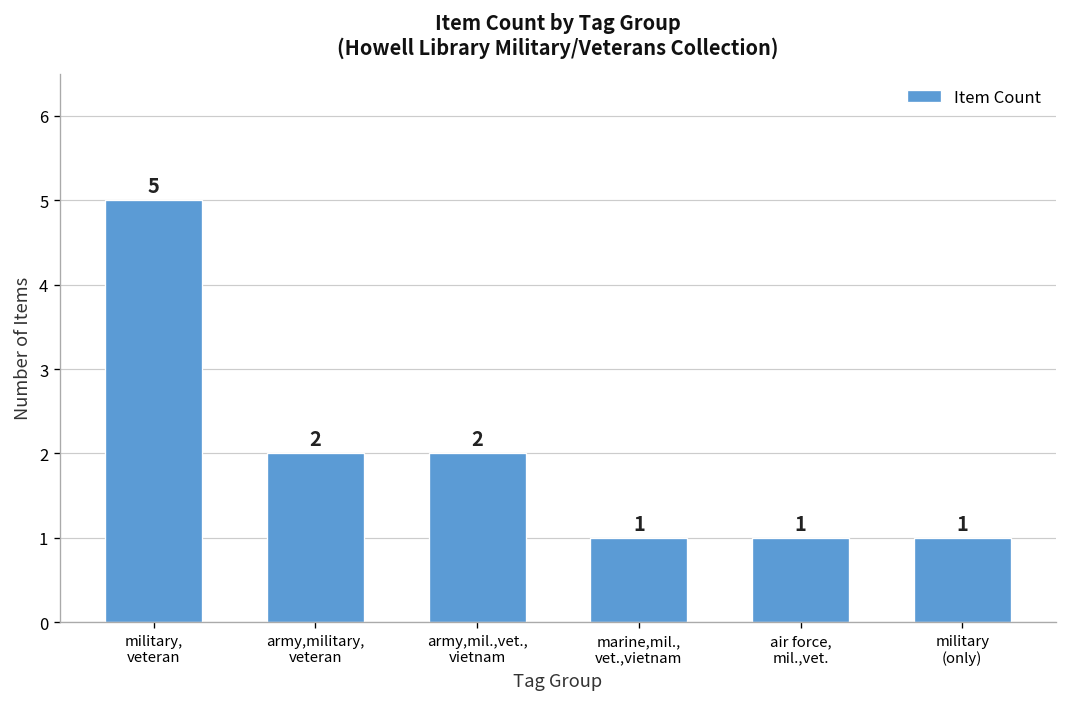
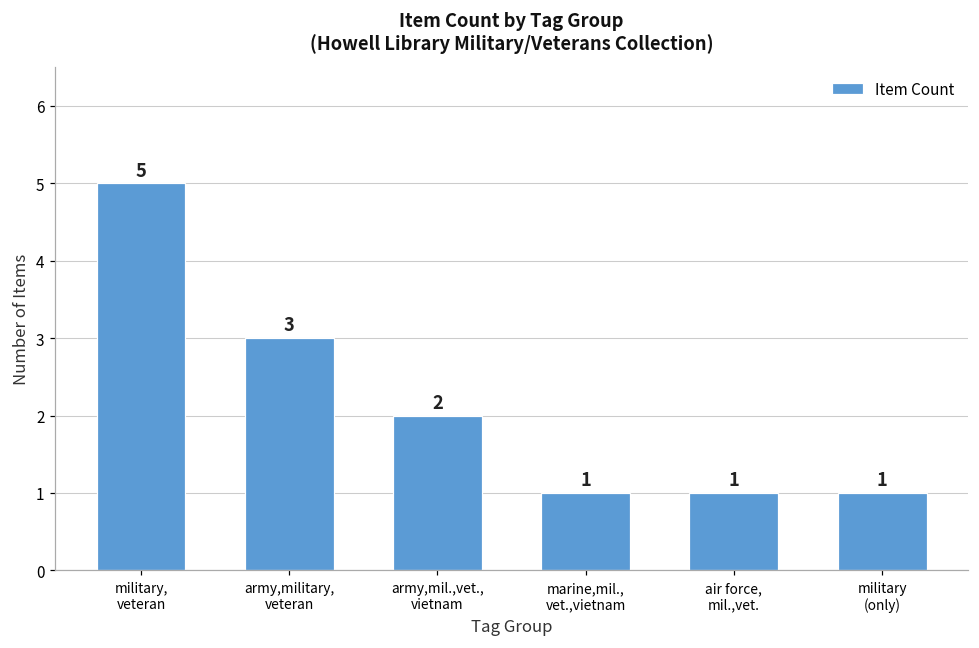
army,military, veteran: 2 -> 3
